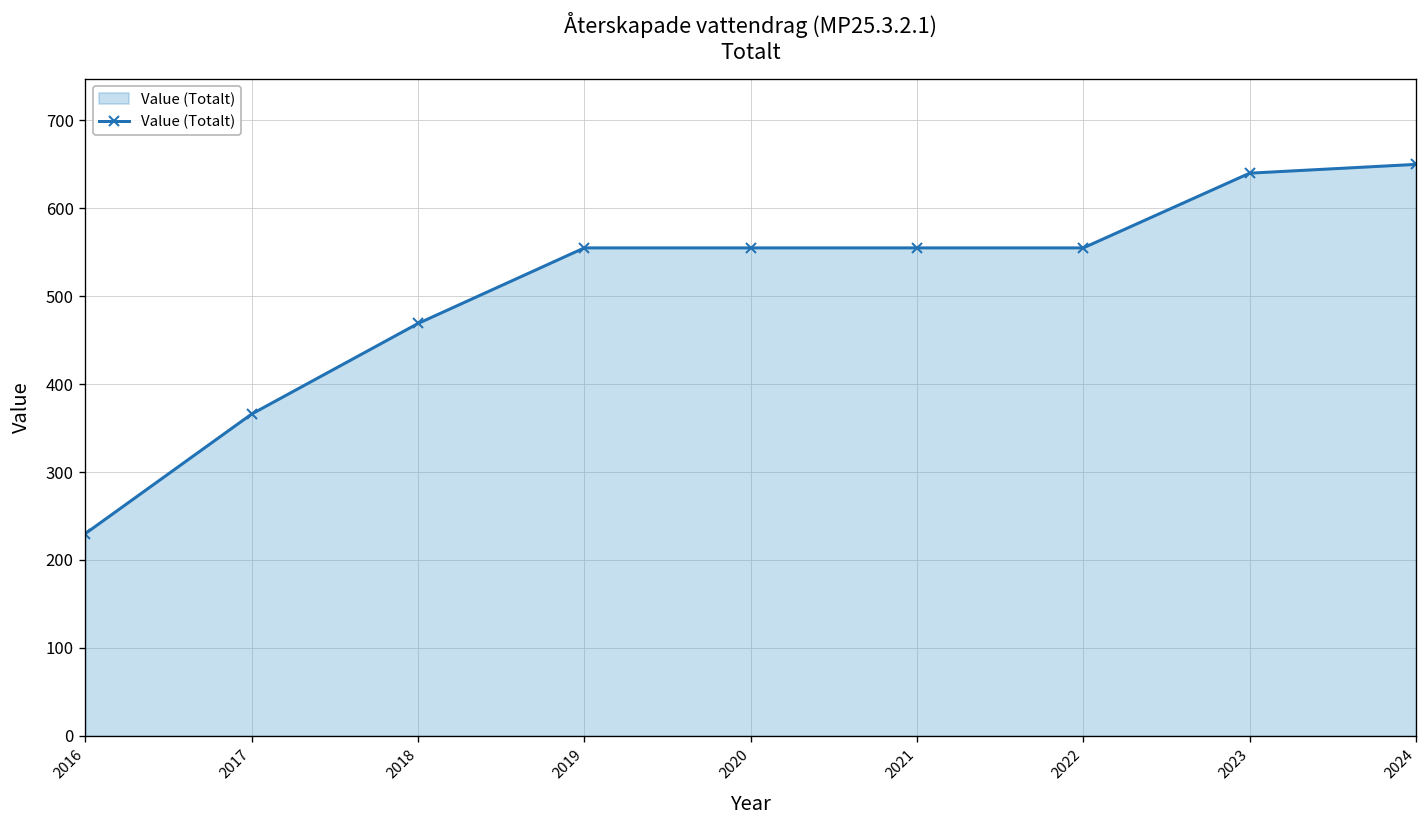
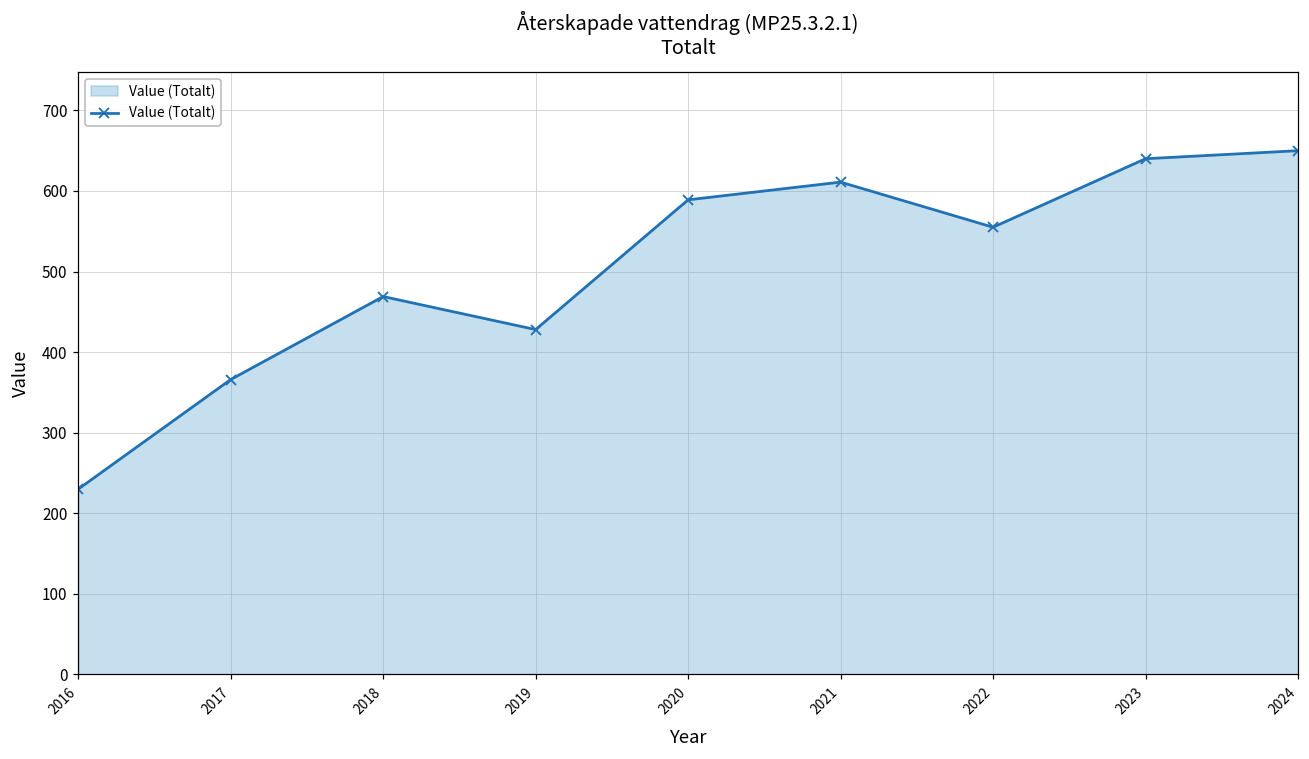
2019: 560 -> 430
2020: 560 -> 590
2021: 560 -> 610
